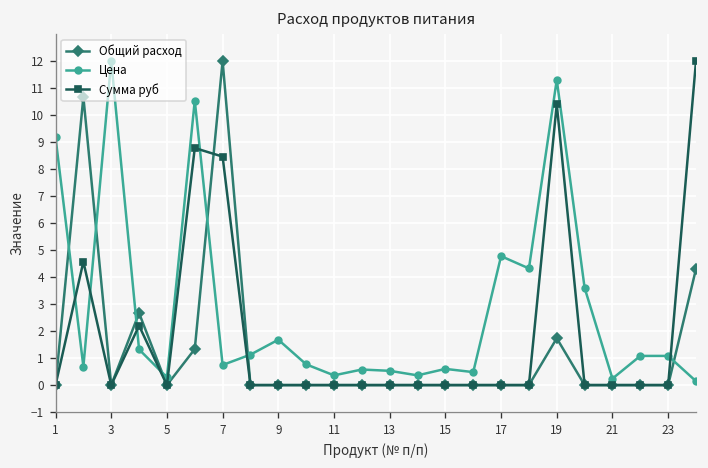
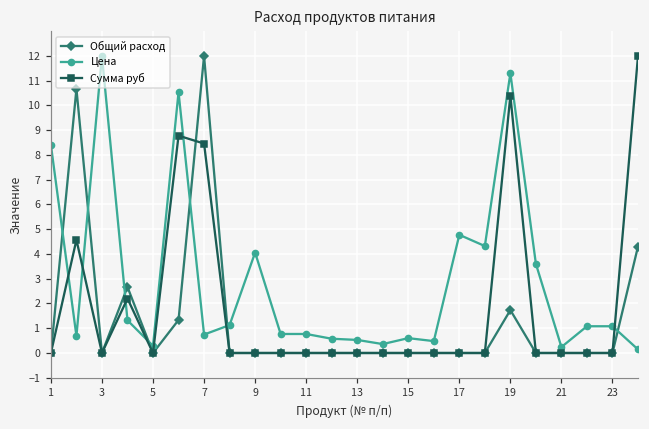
Цена, 1: 9.2 -> 8.4
Цена, 9: 1.7 -> 4.1
Цена, 11: 0.4 -> 0.8
